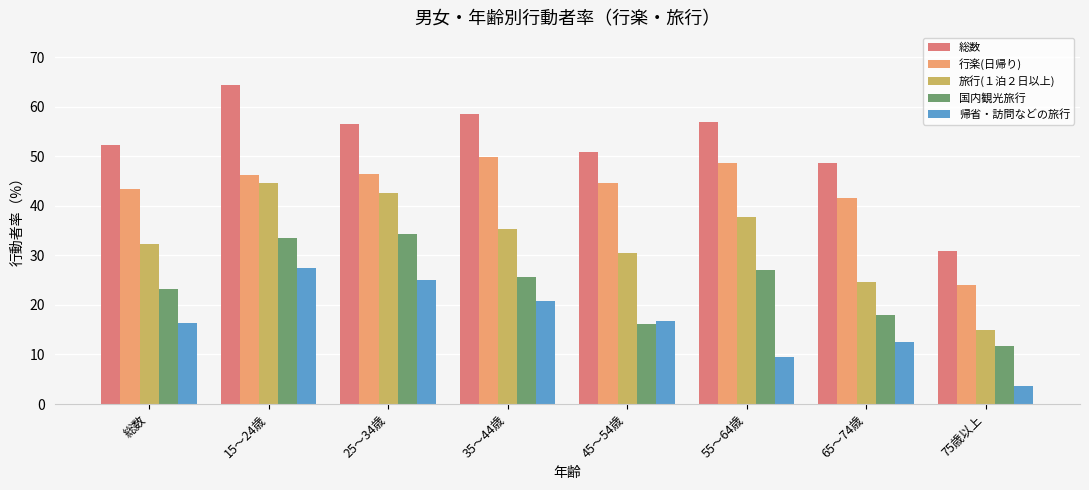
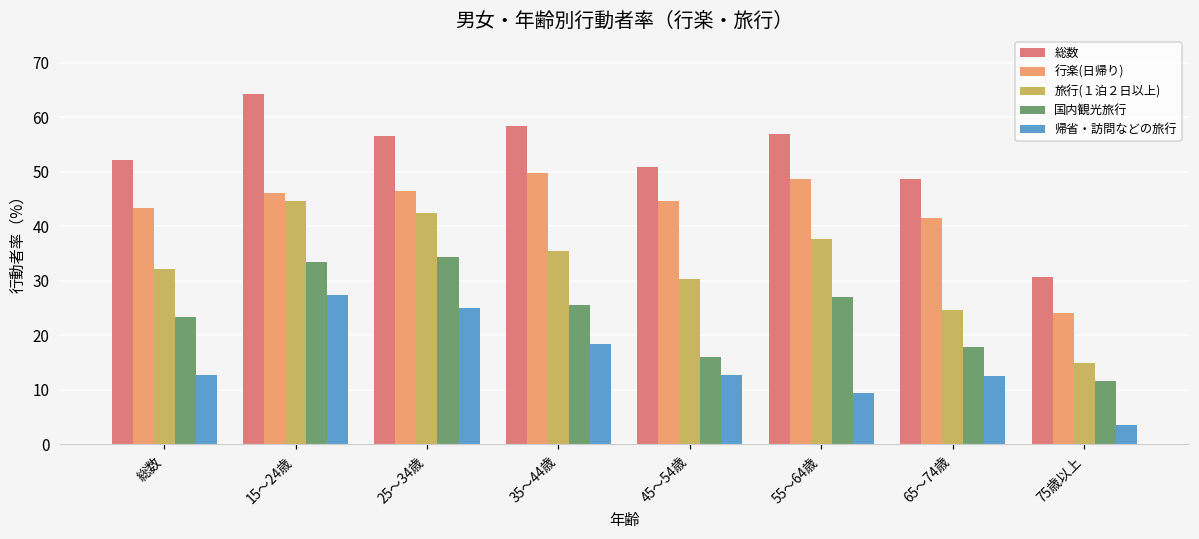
帰省・訪問などの旅行, 総数: 16 -> 13
帰省・訪問などの旅行, 35～44歳: 21 -> 19
帰省・訪問などの旅行, 45～54歳: 17 -> 13
